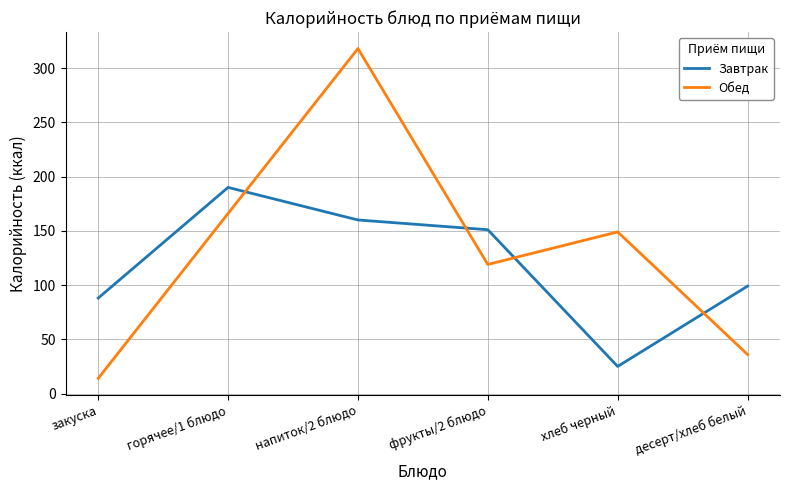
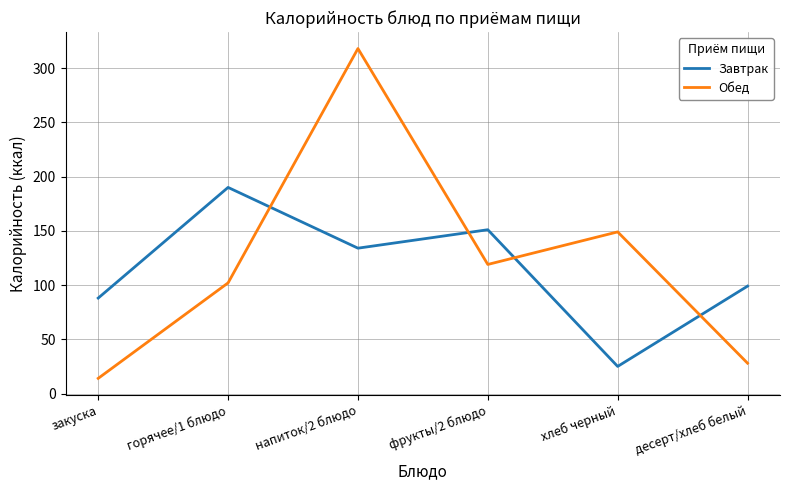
Обед, горячее/1 блюдо: 166 -> 102
Завтрак, напиток/2 блюдо: 160 -> 134
Обед, десерт/хлеб белый: 36 -> 28
